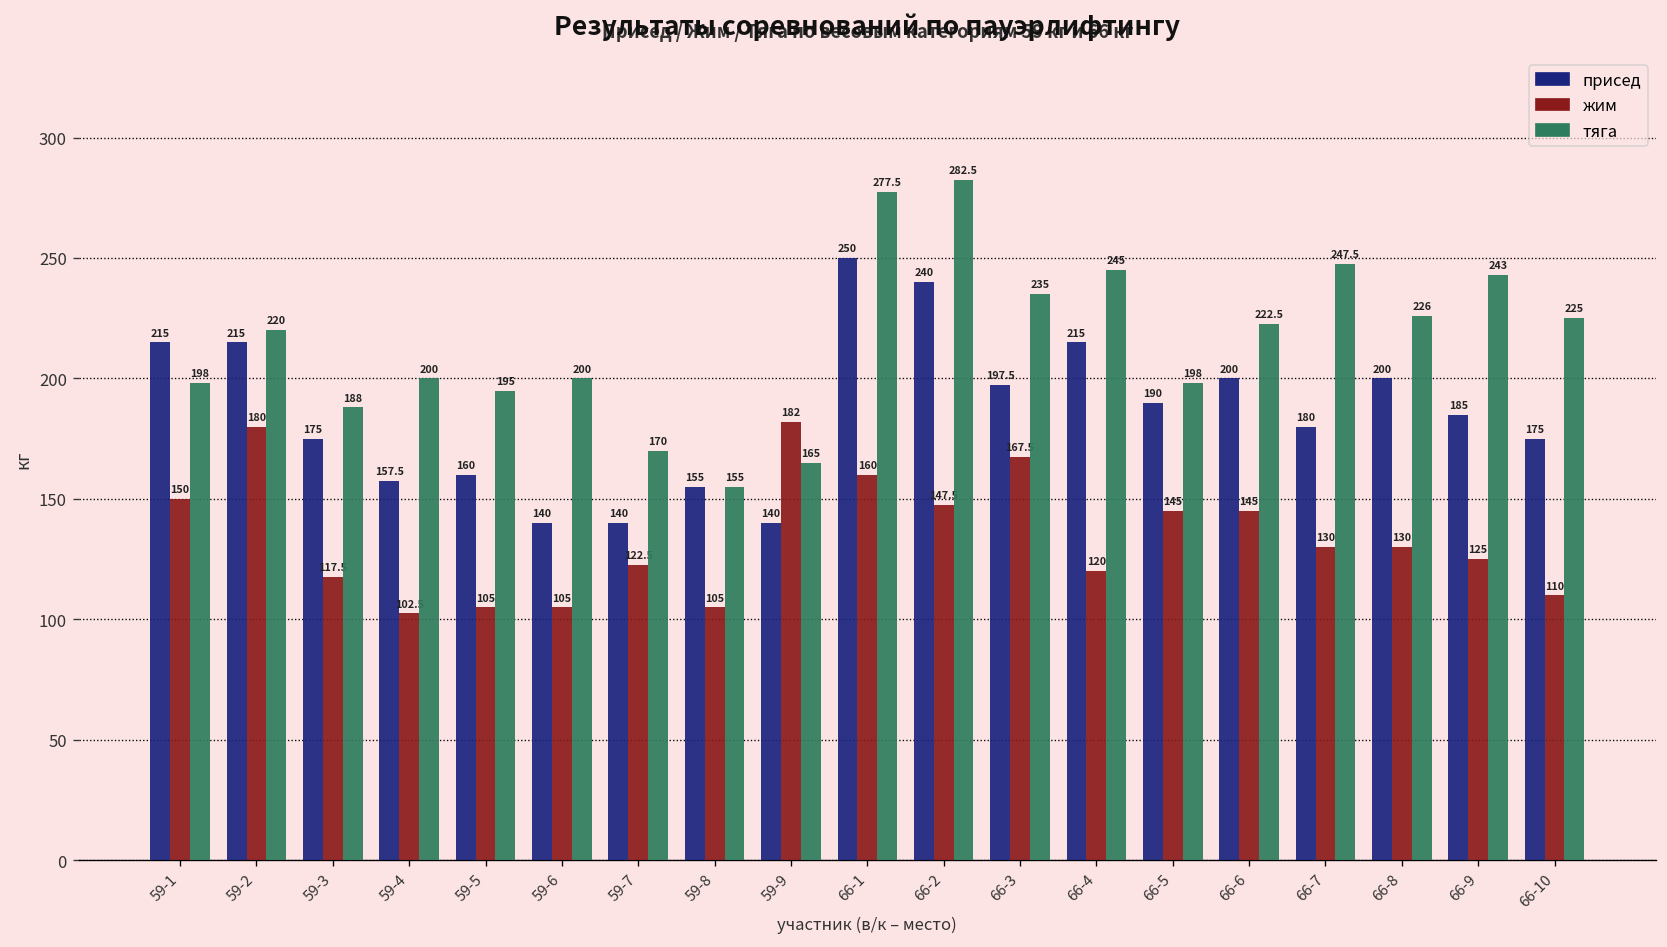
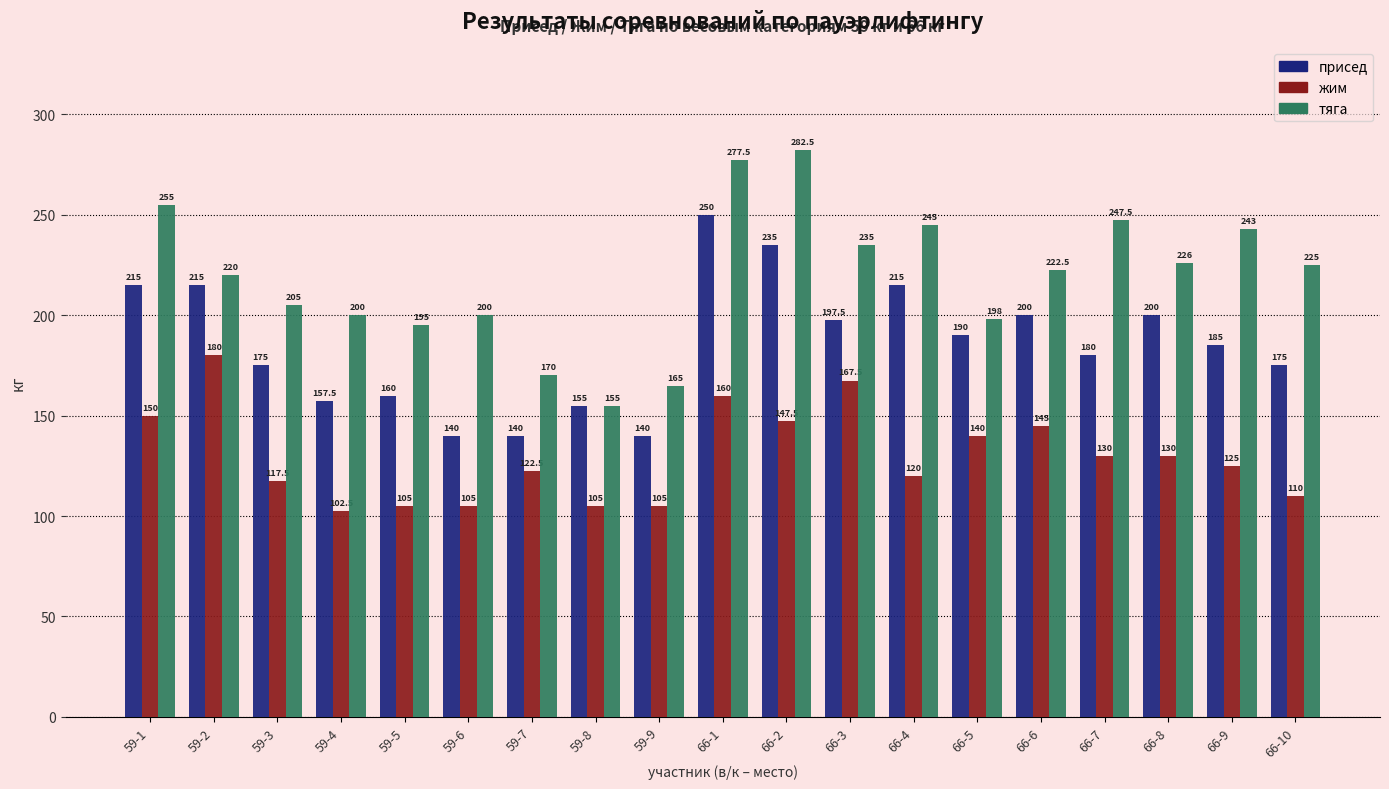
тяга, 59-1: 198 -> 255
тяга, 59-3: 188 -> 205
жим, 59-9: 182 -> 105
присед, 66-2: 240 -> 235
жим, 66-5: 145 -> 140
